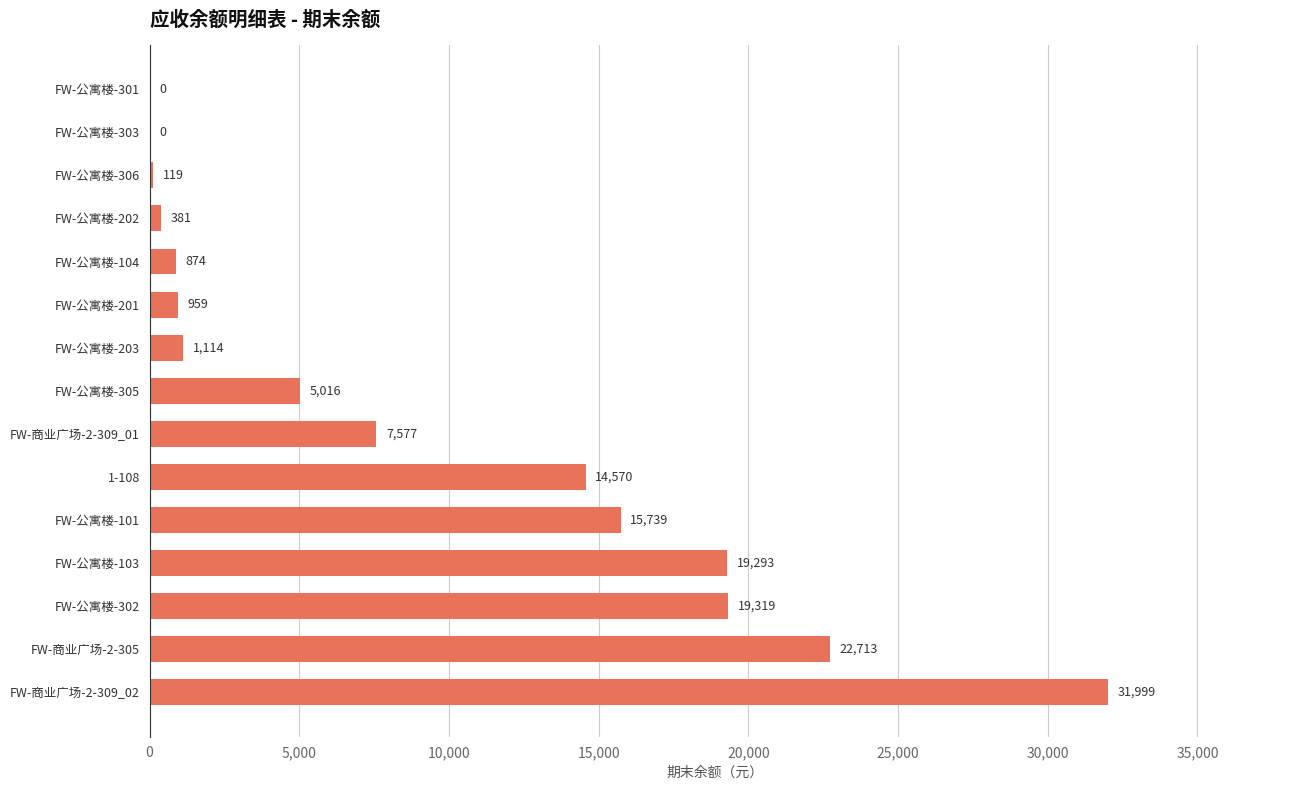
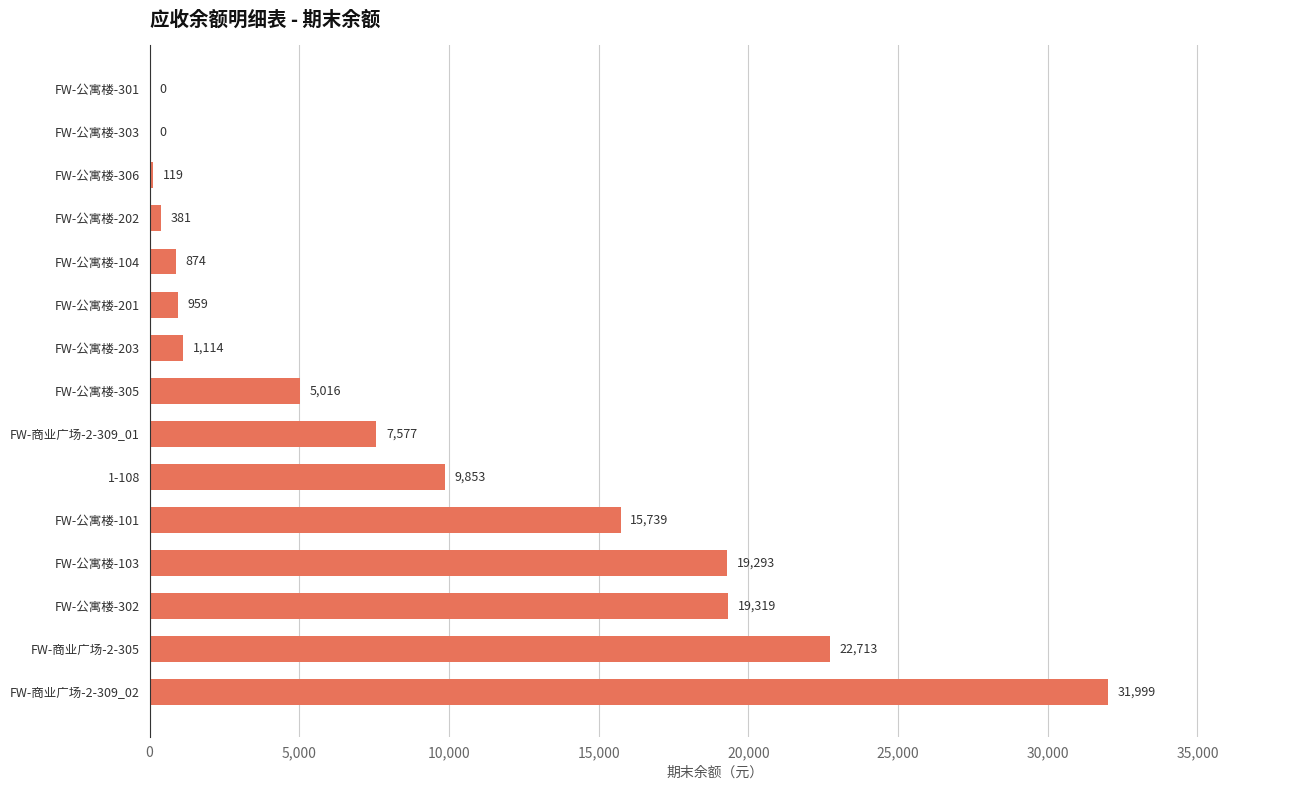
1-108: 14,570 -> 9,853
